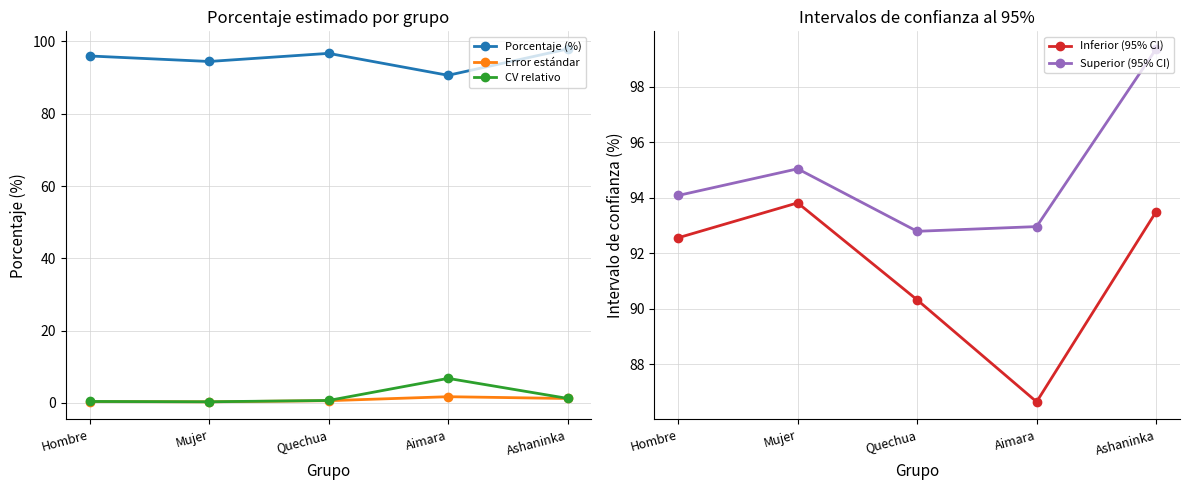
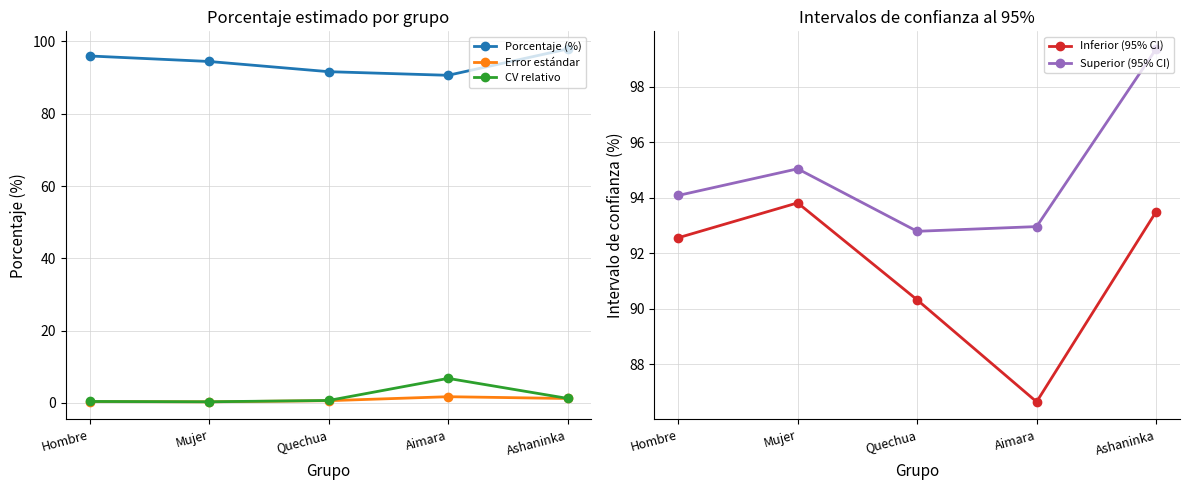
Porcentaje estimado por grupo, Porcentaje (%), Quechua: 97 -> 92
